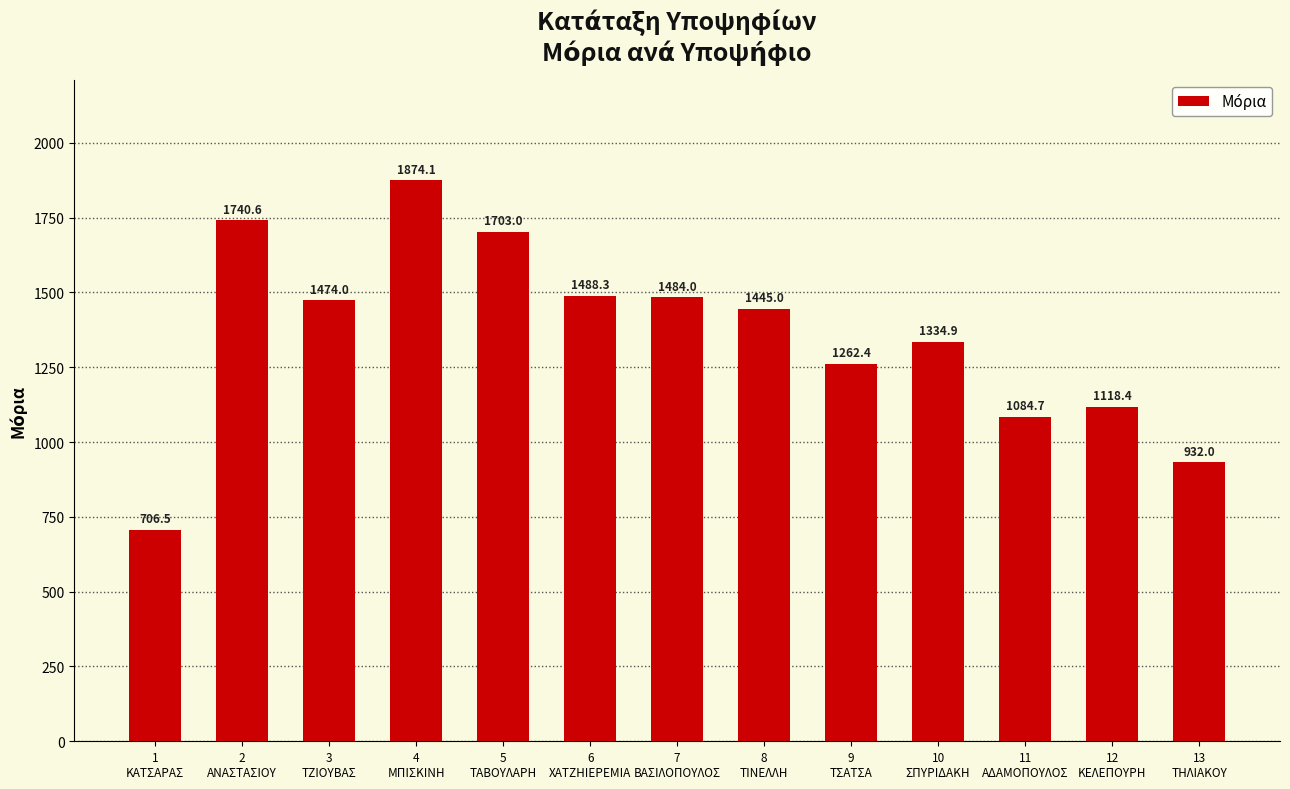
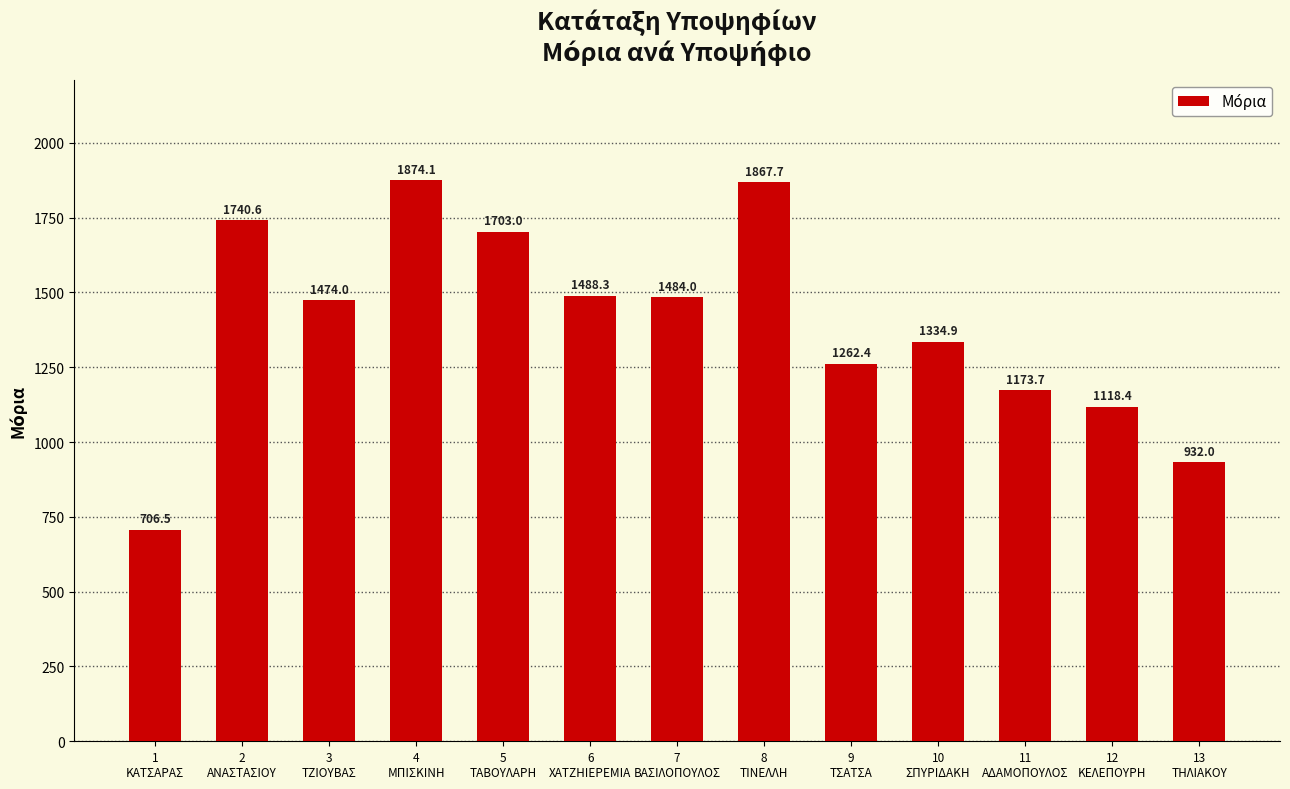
8 ΤΙΝΕΛΛΗ: 1445.0 -> 1867.7
11 ΑΔΑΜΟΠΟΥΛΟΣ: 1084.7 -> 1173.7
